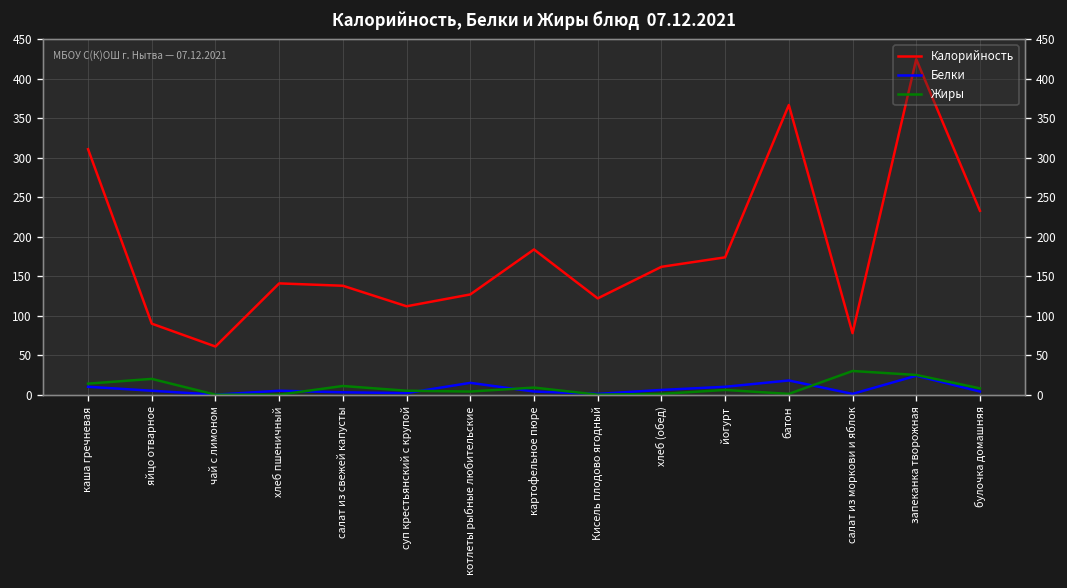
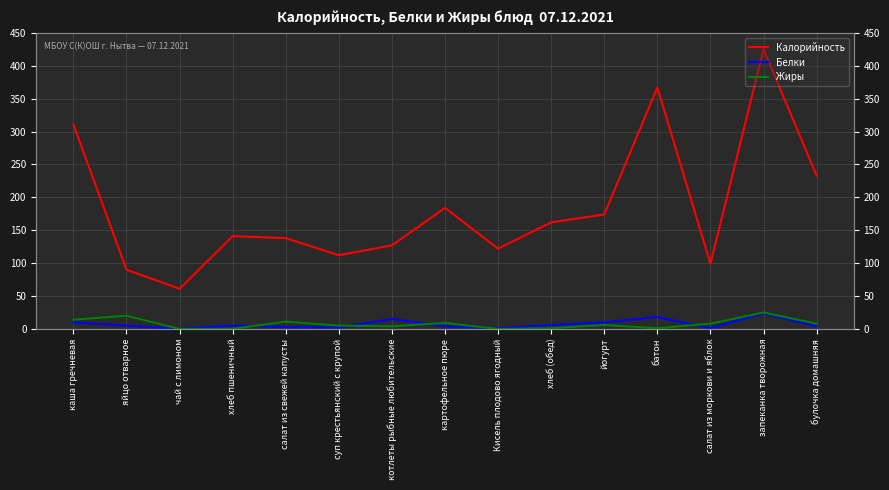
Калорийность, салат из моркови и яблок: 80 -> 100
Жиры, салат из моркови и яблок: 30 -> 10
